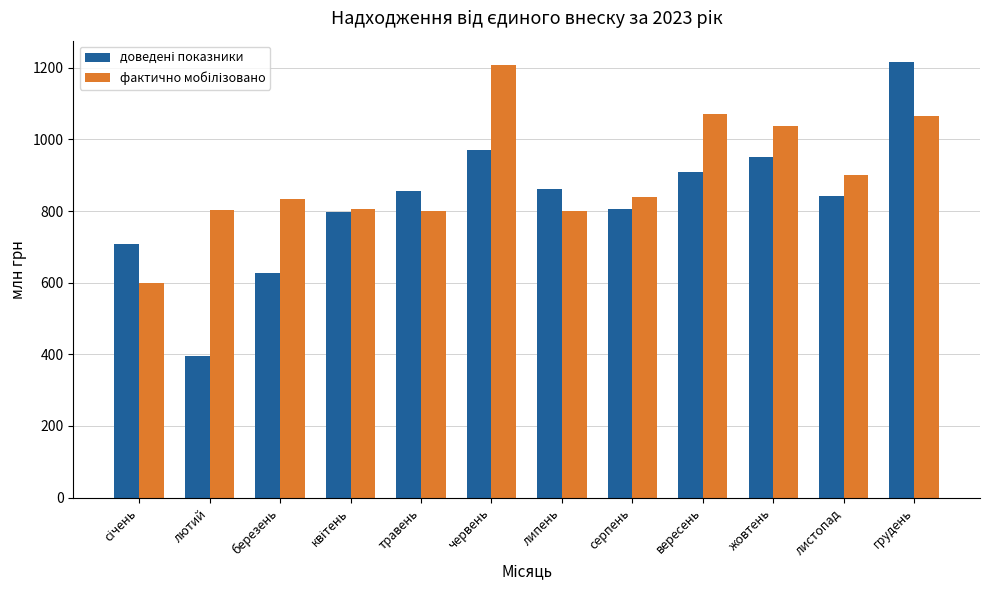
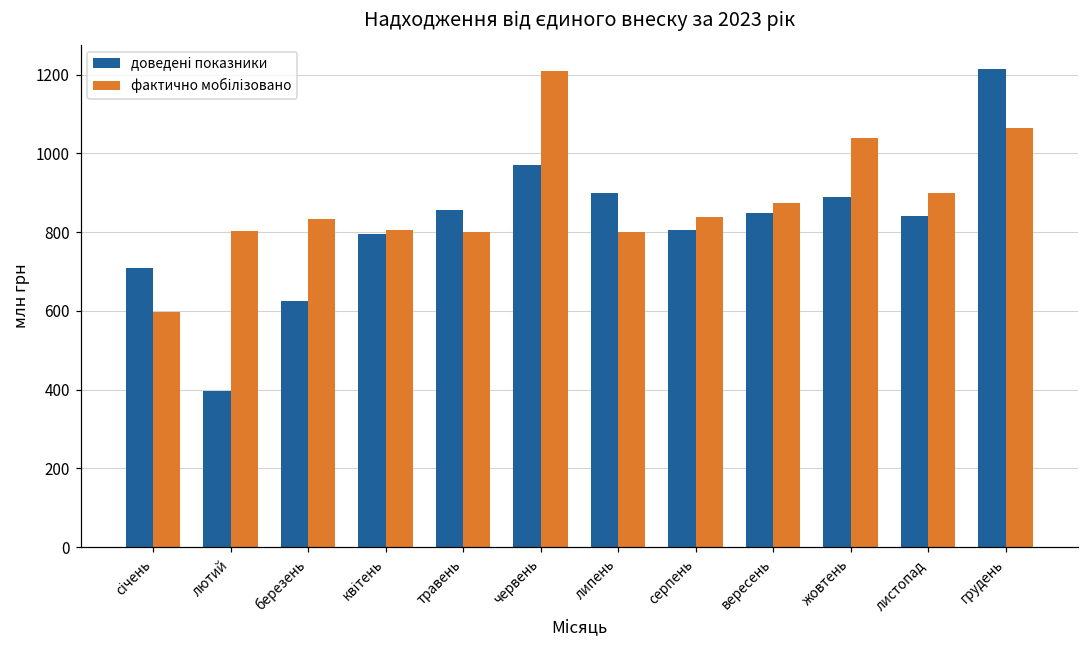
доведені показники, липень: 860 -> 900
доведені показники, вересень: 910 -> 850
фактично мобілізовано, вересень: 1070 -> 870
доведені показники, жовтень: 950 -> 890
